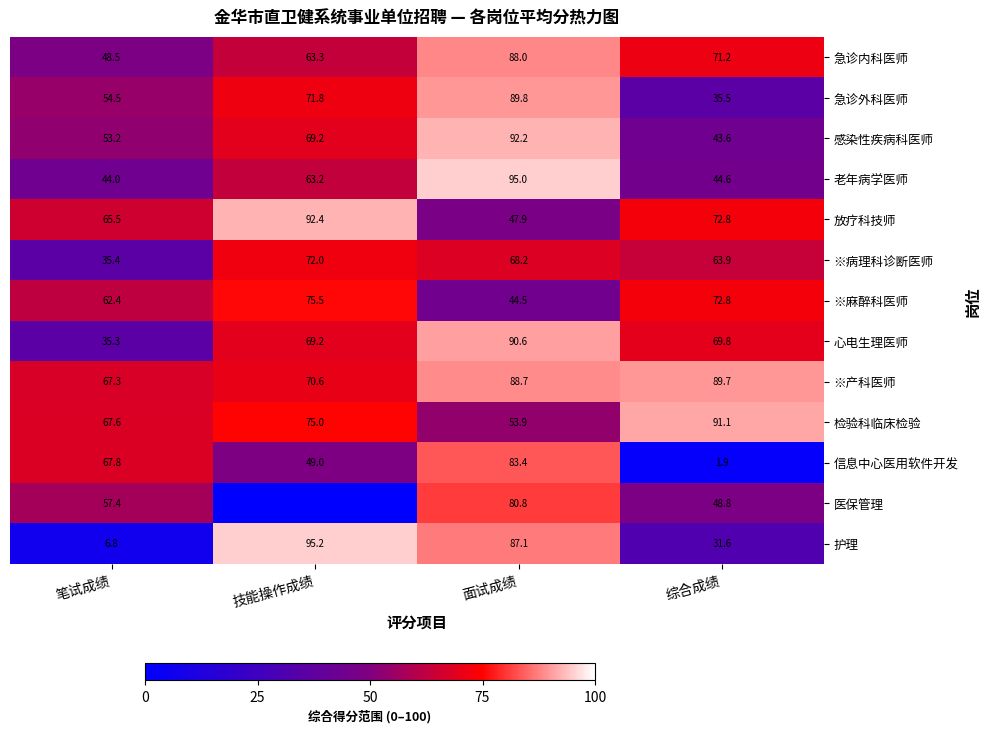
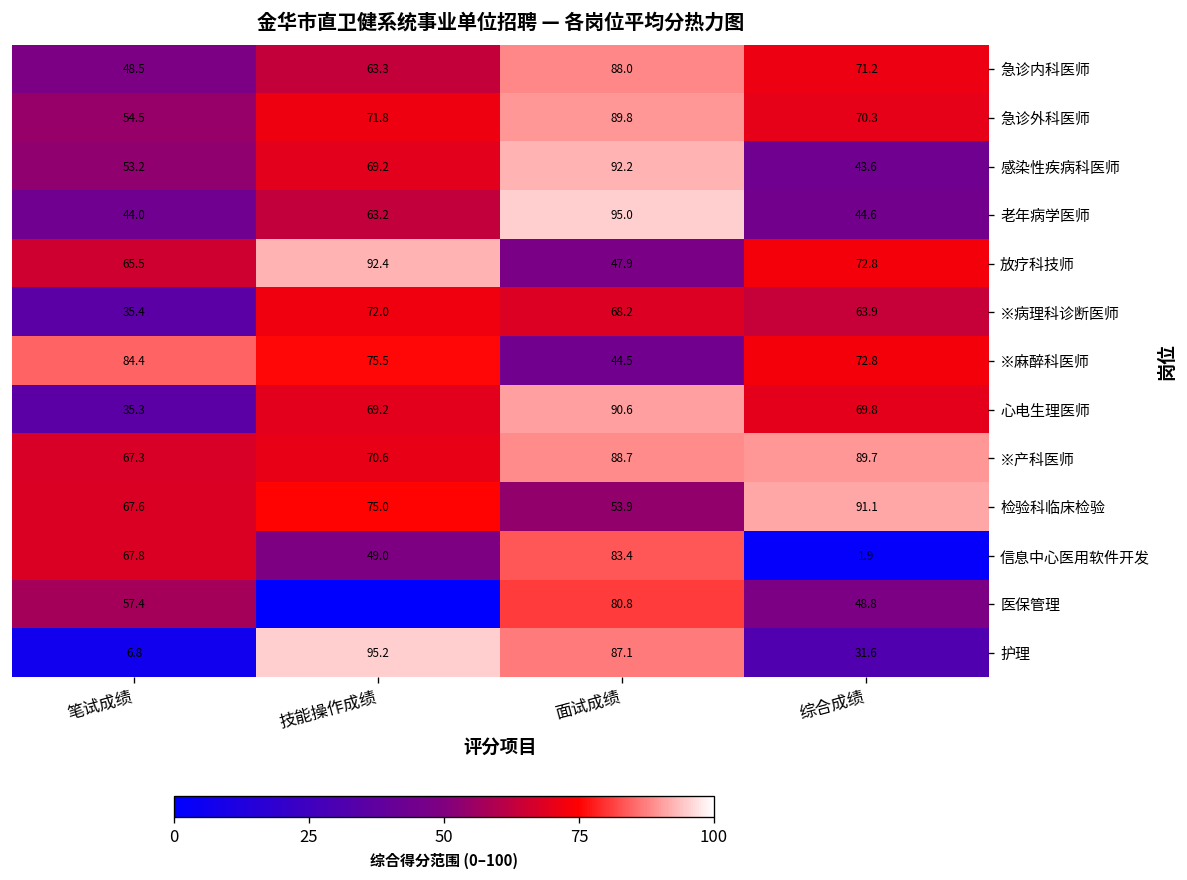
急诊外科医师, 综合成绩: 35.5 -> 70.3
※麻醉科医师, 笔试成绩: 62.4 -> 84.4
